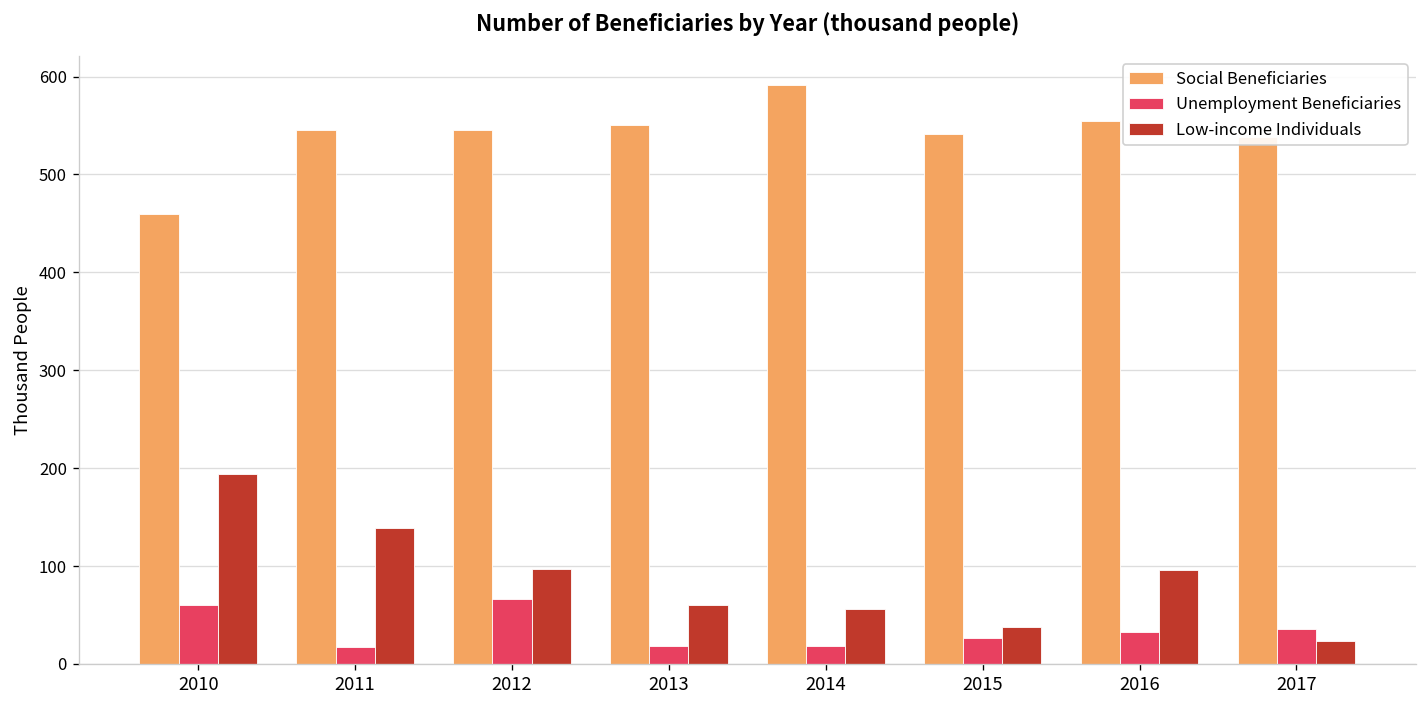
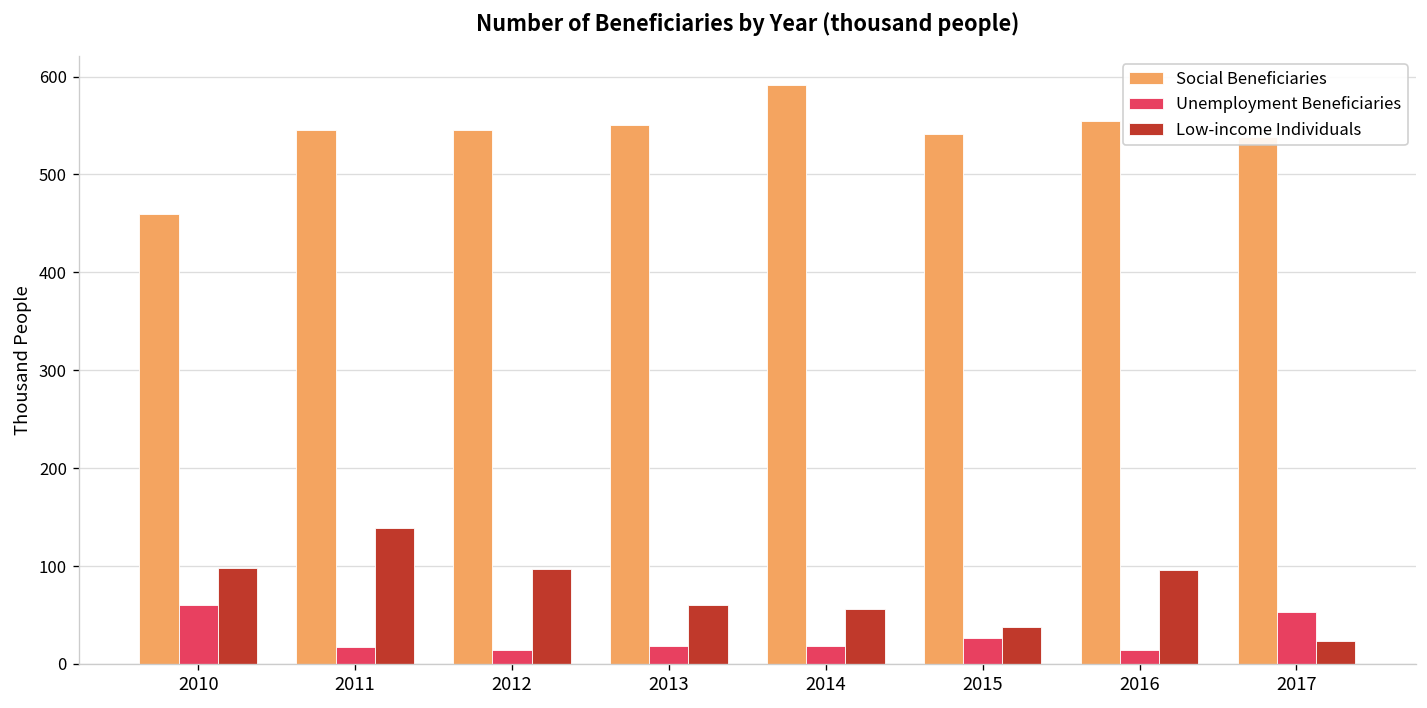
Low-income Individuals, 2010: 190 -> 100
Unemployment Beneficiaries, 2012: 70 -> 10
Unemployment Beneficiaries, 2016: 30 -> 10
Unemployment Beneficiaries, 2017: 40 -> 50
